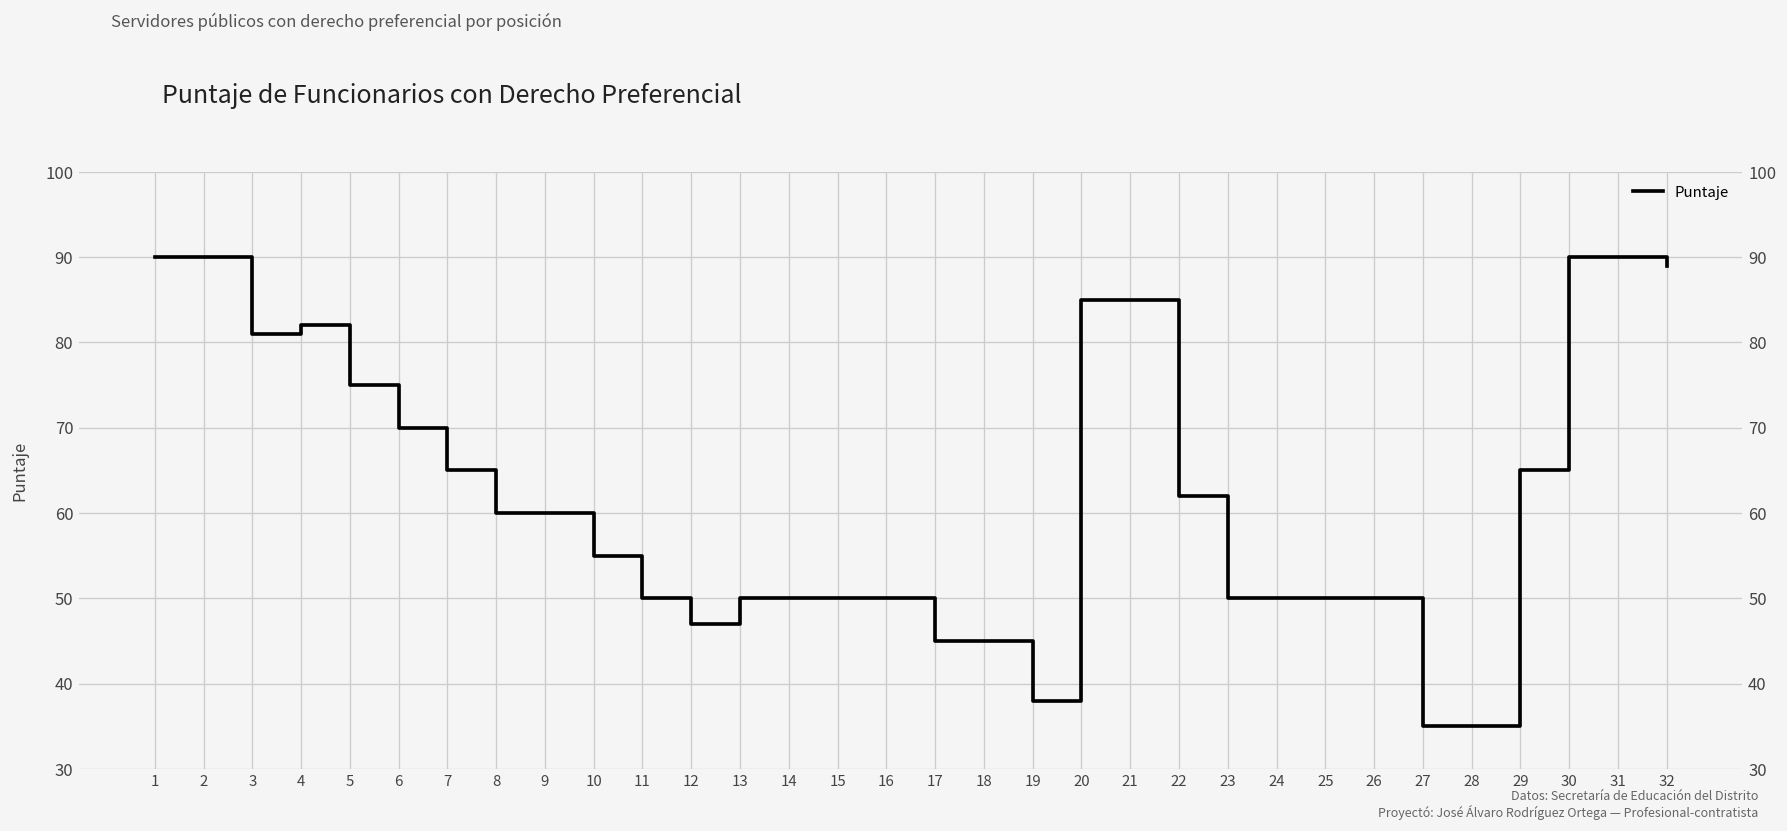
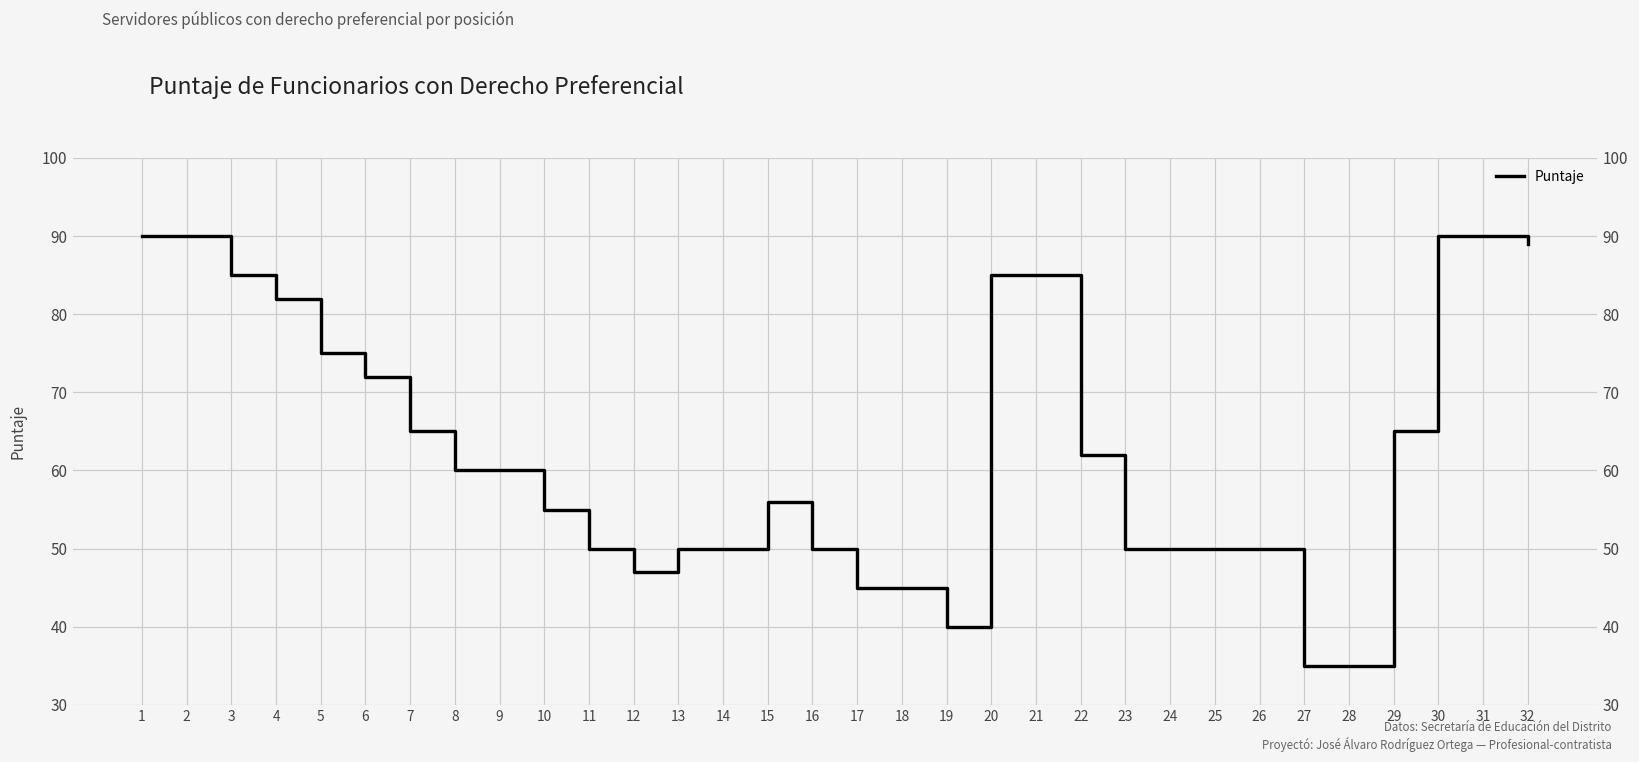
3: 81 -> 85
6: 70 -> 72
15: 50 -> 56
19: 38 -> 40
